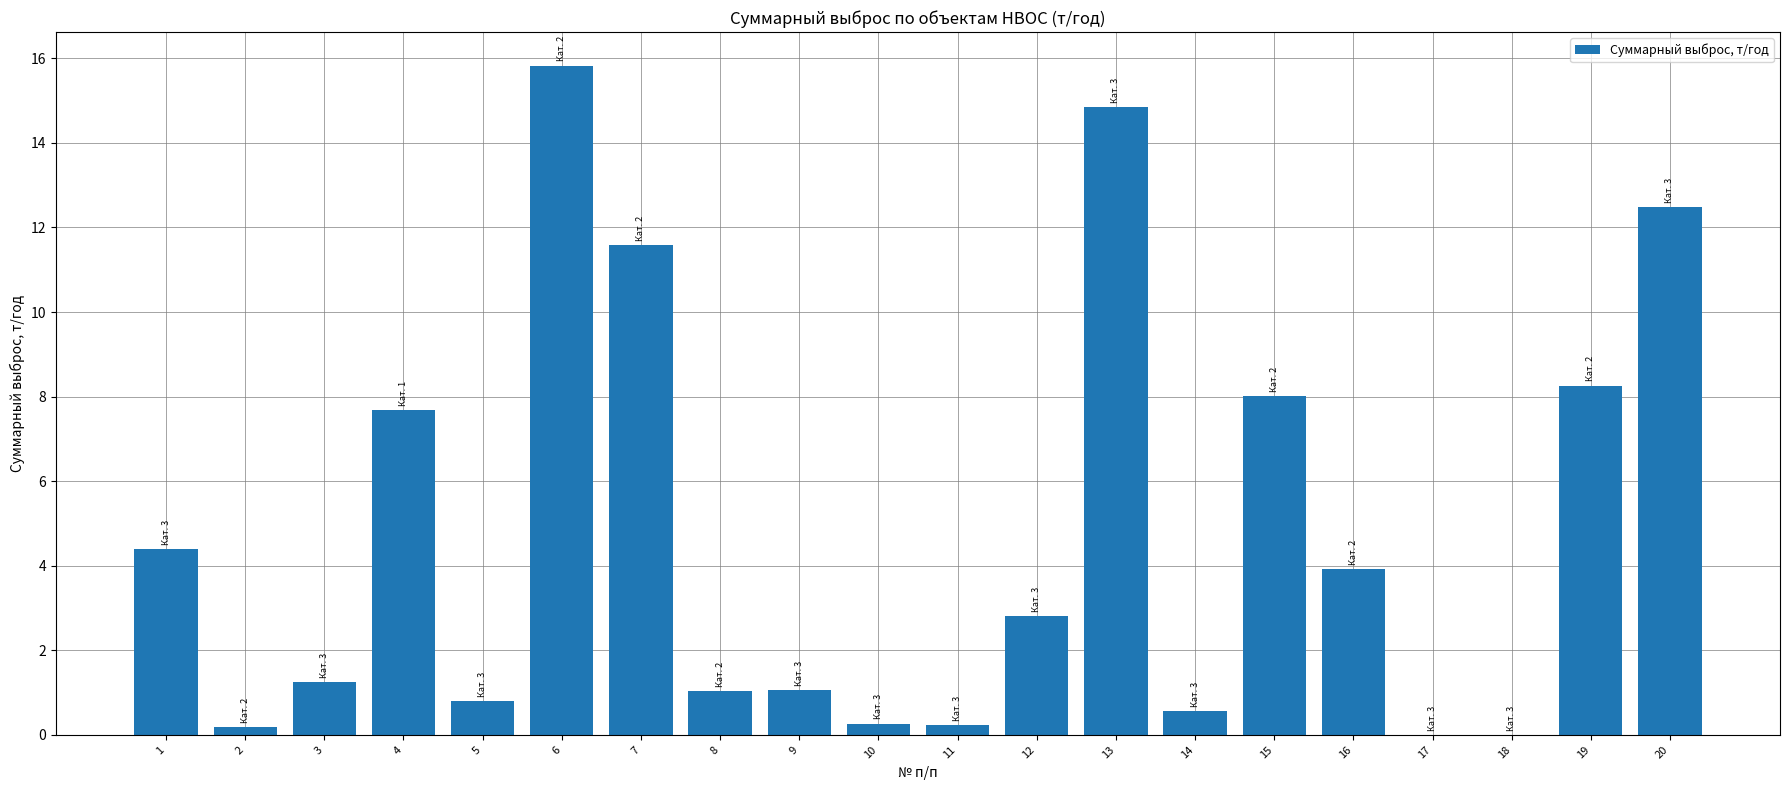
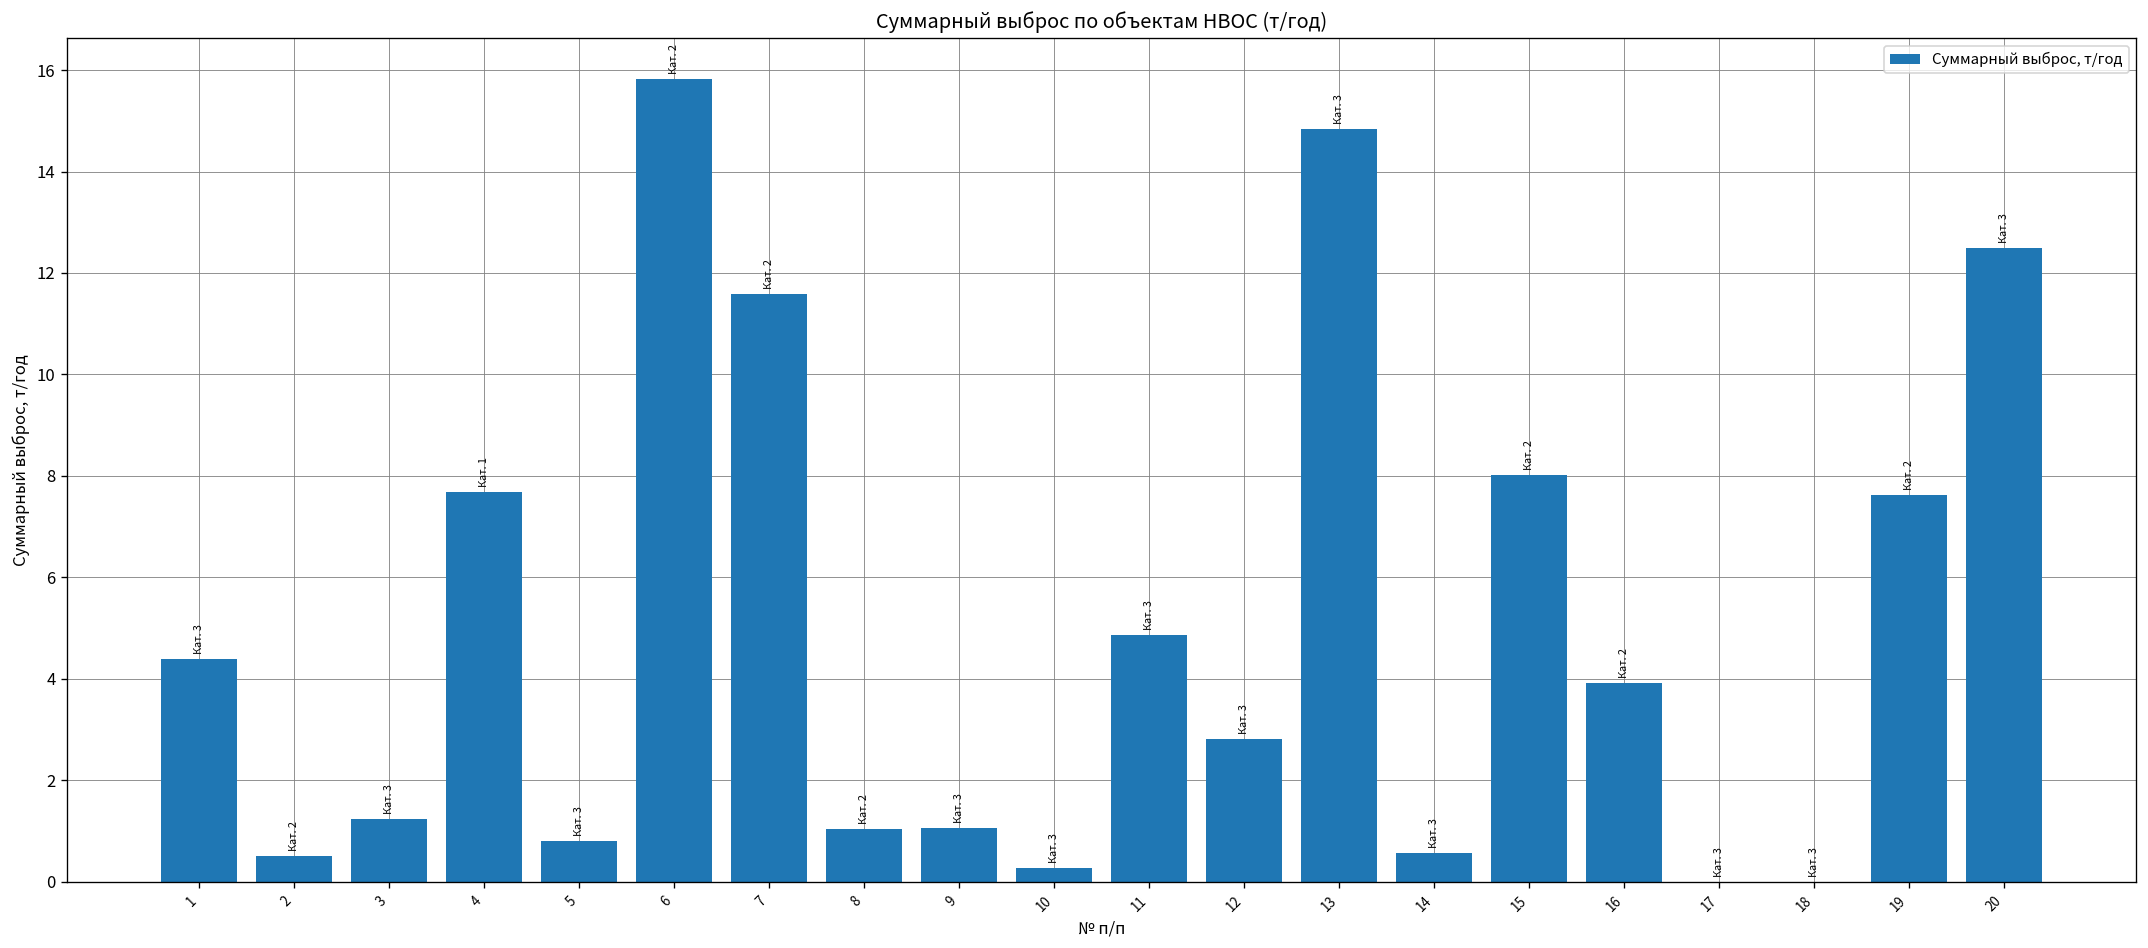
2: 0.2 -> 0.5
11: 0.2 -> 4.9
19: 8.3 -> 7.6
